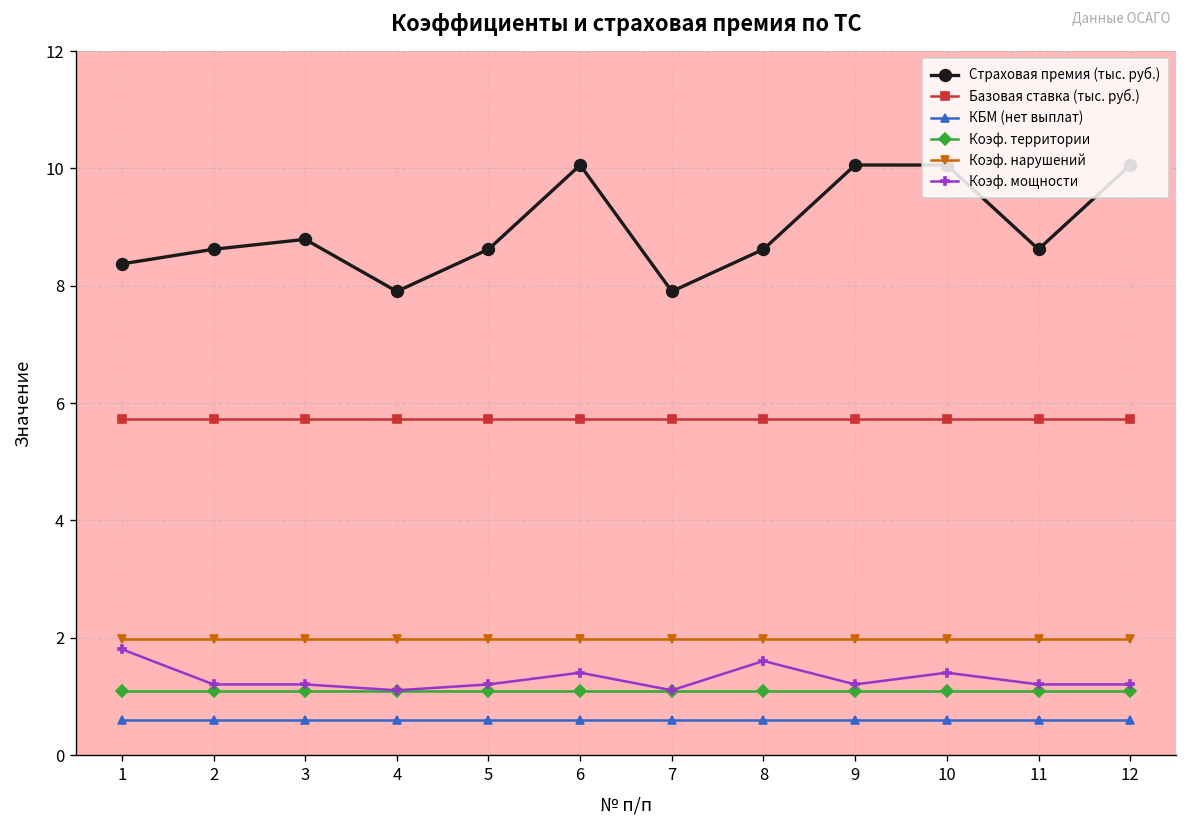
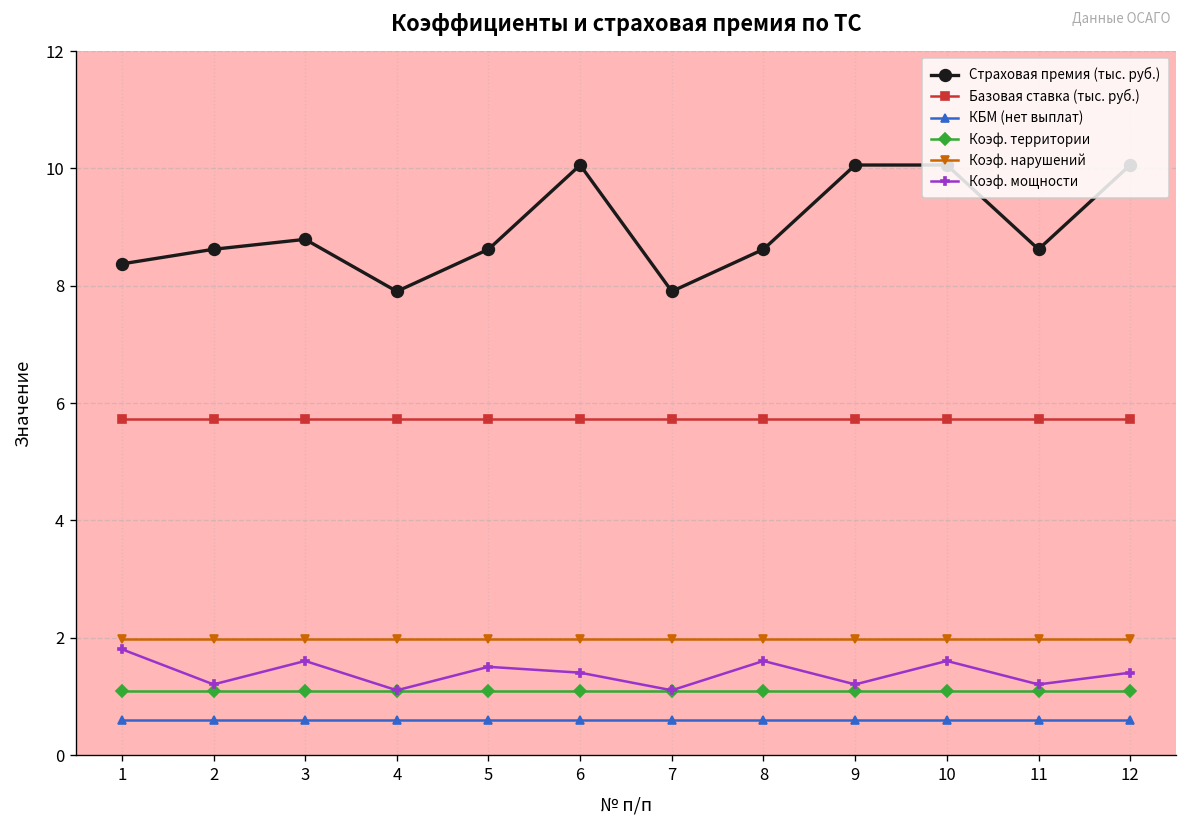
Коэф. мощности, 3: 1.2 -> 1.6
Коэф. мощности, 5: 1.2 -> 1.5
Коэф. мощности, 10: 1.4 -> 1.6
Коэф. мощности, 12: 1.2 -> 1.4
